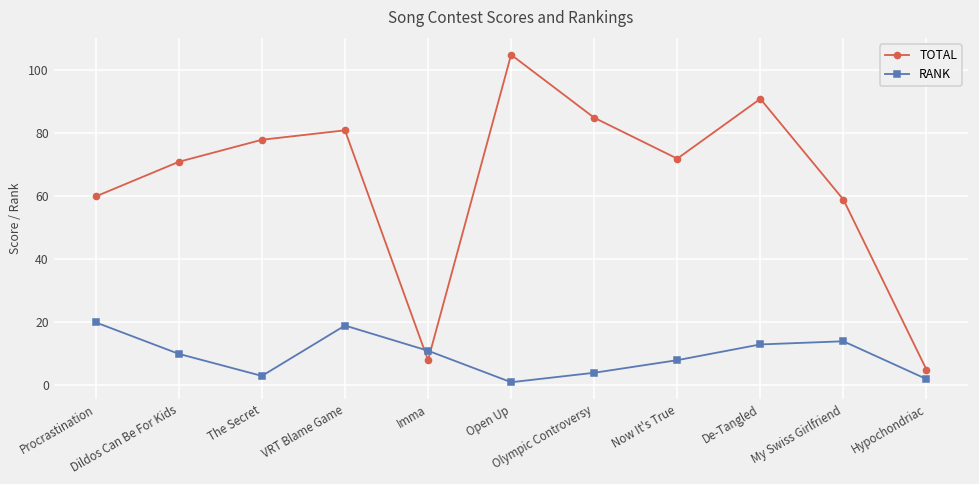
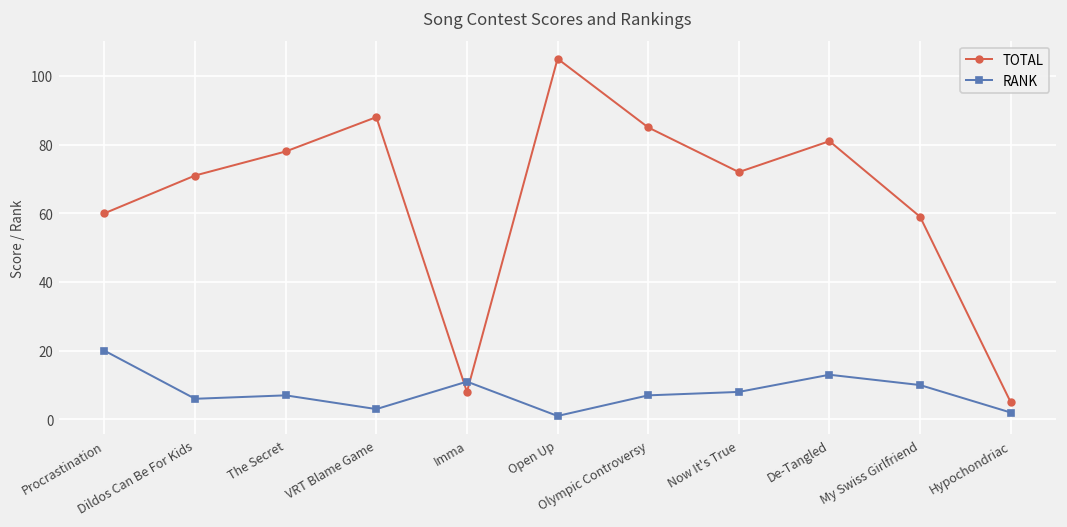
RANK, Dildos Can Be For Kids: 10 -> 6
RANK, The Secret: 3 -> 7
TOTAL, VRT Blame Game: 81 -> 88
RANK, VRT Blame Game: 19 -> 3
RANK, Olympic Controversy: 4 -> 7
TOTAL, De-Tangled: 91 -> 81
RANK, My Swiss Girlfriend: 14 -> 10
